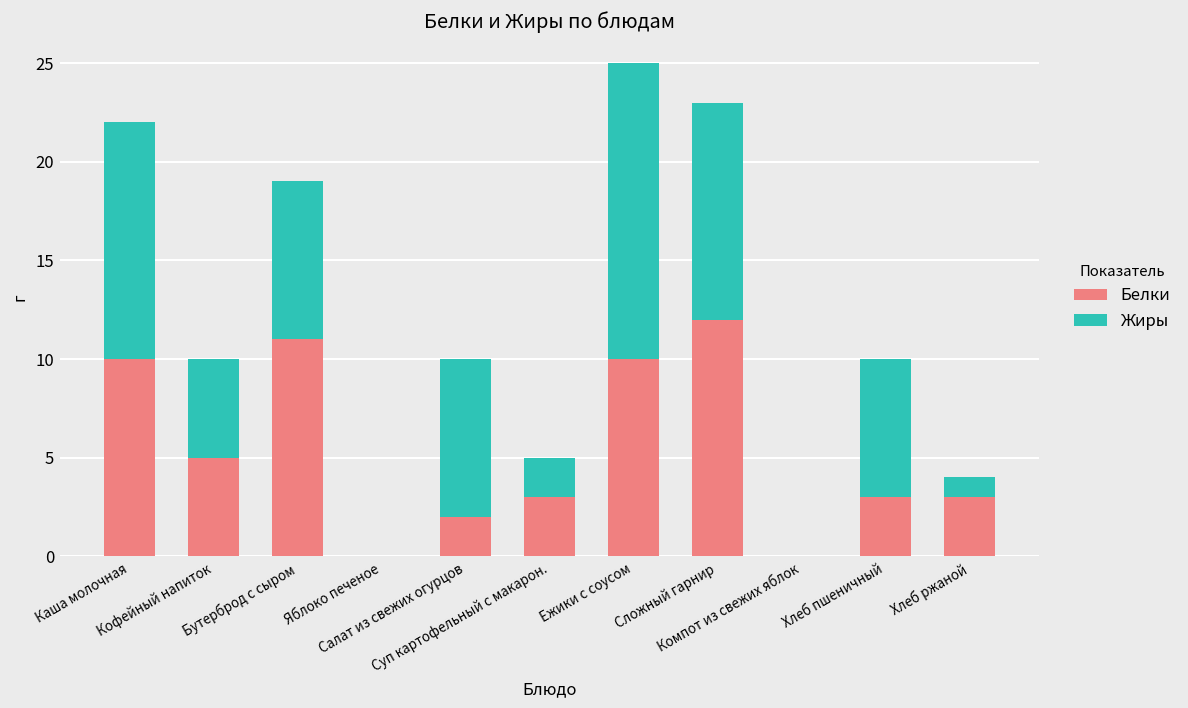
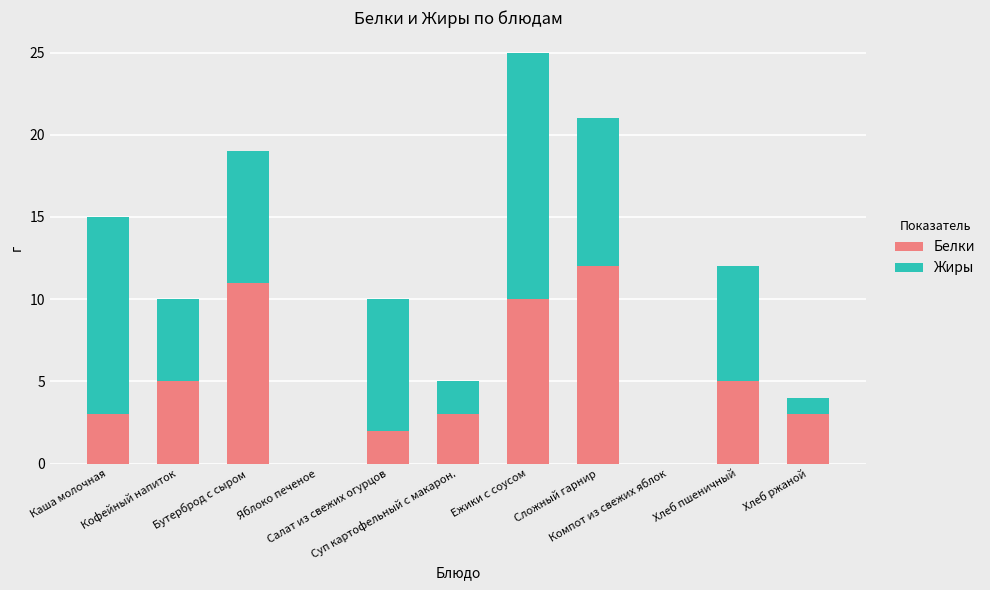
Белки, Каша молочная: 10 -> 3
Жиры, Сложный гарнир: 11 -> 9
Белки, Хлеб пшеничный: 3 -> 5
